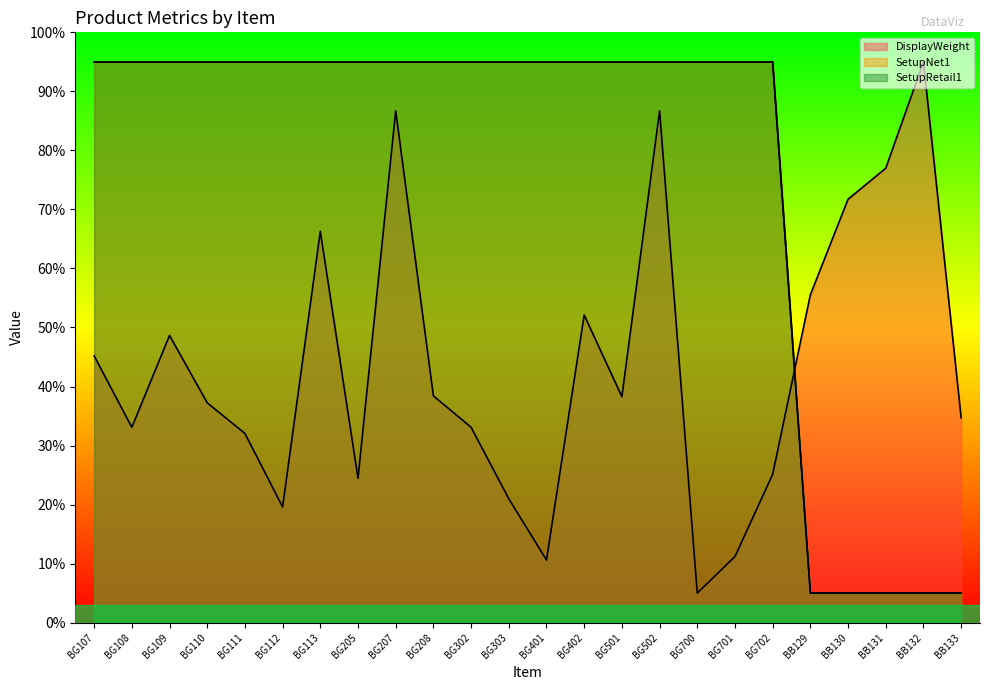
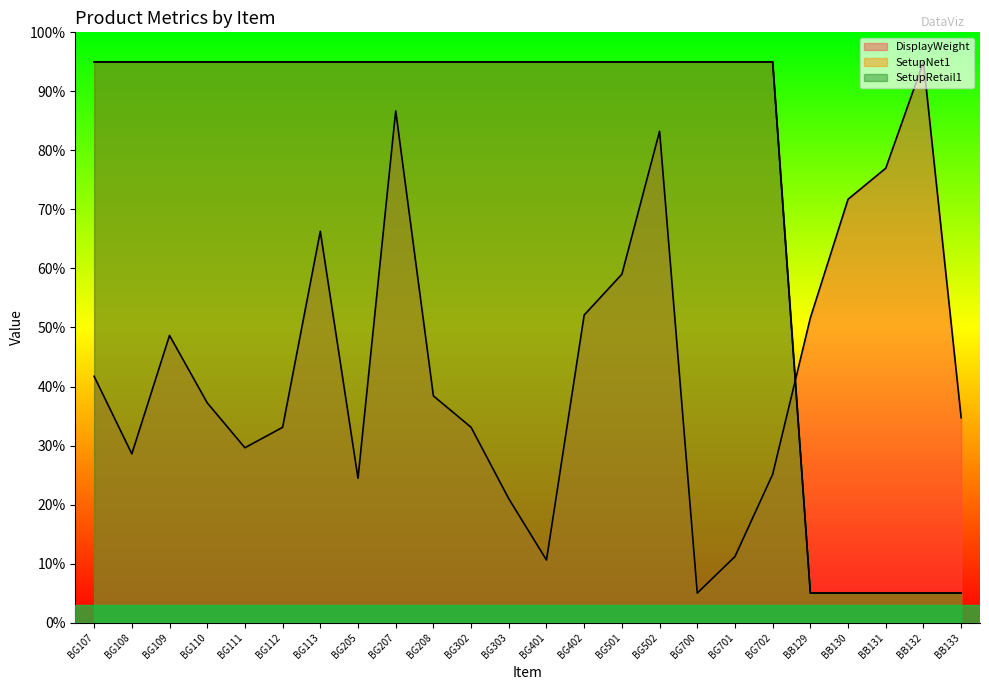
DisplayWeight, BG107: 45% -> 42%
DisplayWeight, BG108: 33% -> 29%
DisplayWeight, BG111: 32% -> 30%
DisplayWeight, BG112: 20% -> 33%
DisplayWeight, BG501: 38% -> 59%
DisplayWeight, BG502: 87% -> 83%
DisplayWeight, BB129: 56% -> 52%
